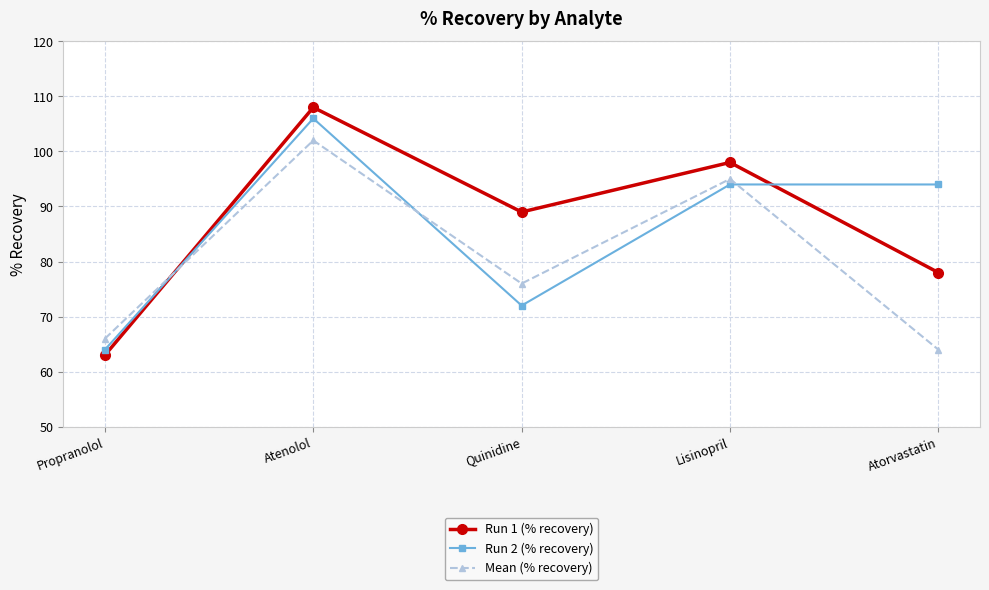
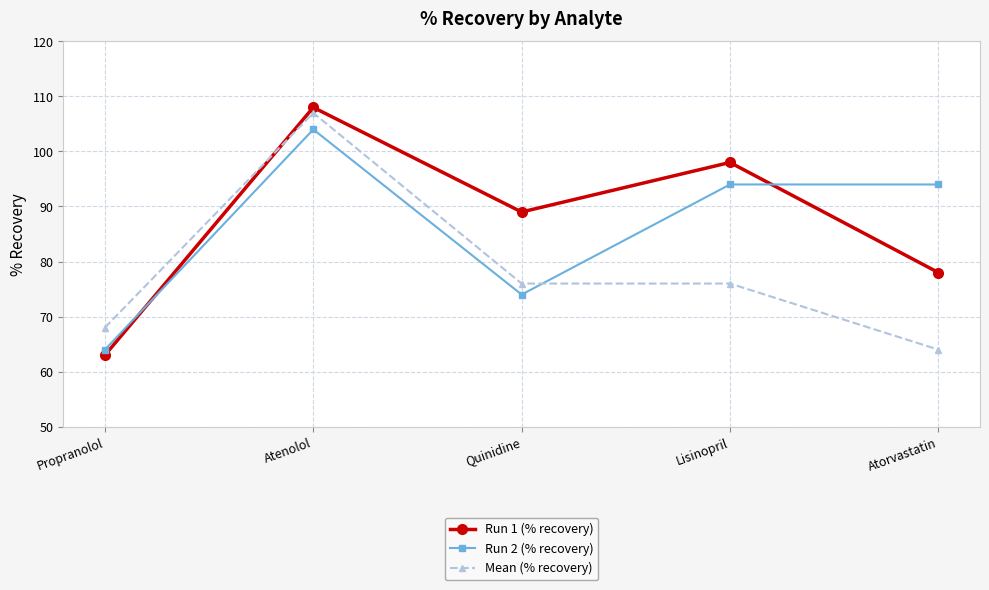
Mean (% recovery), Propranolol: 66 -> 68
Run 2 (% recovery), Atenolol: 106 -> 104
Mean (% recovery), Atenolol: 102 -> 107
Run 2 (% recovery), Quinidine: 72 -> 74
Mean (% recovery), Lisinopril: 95 -> 76
